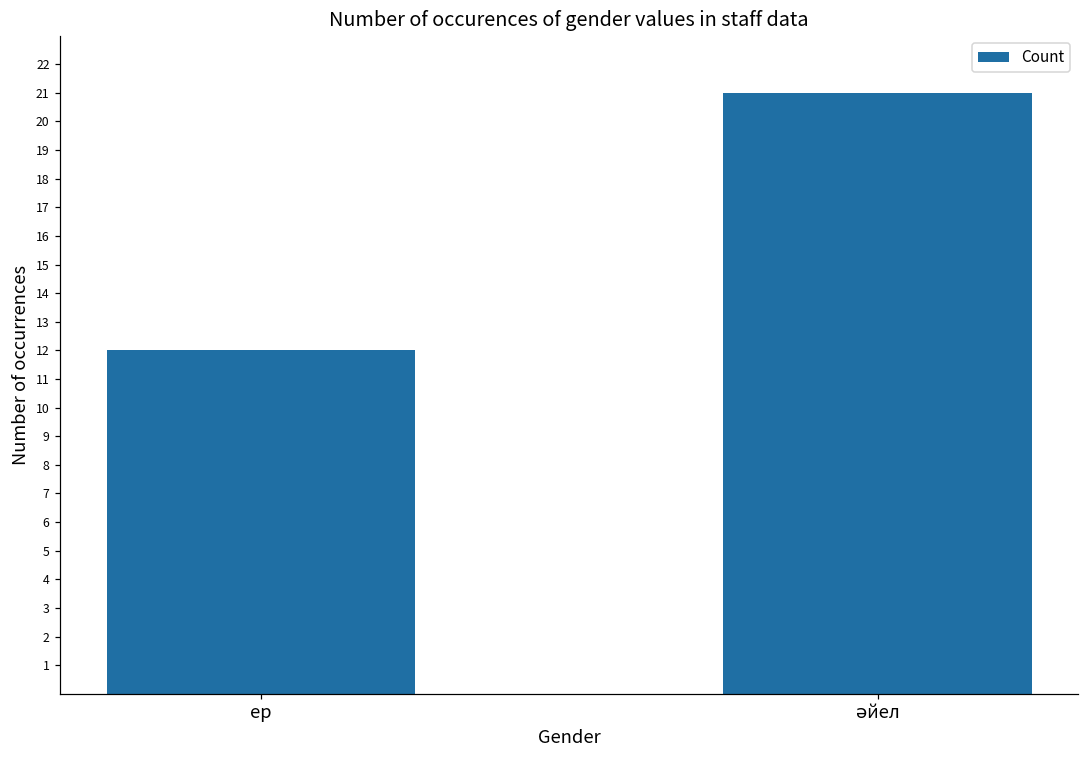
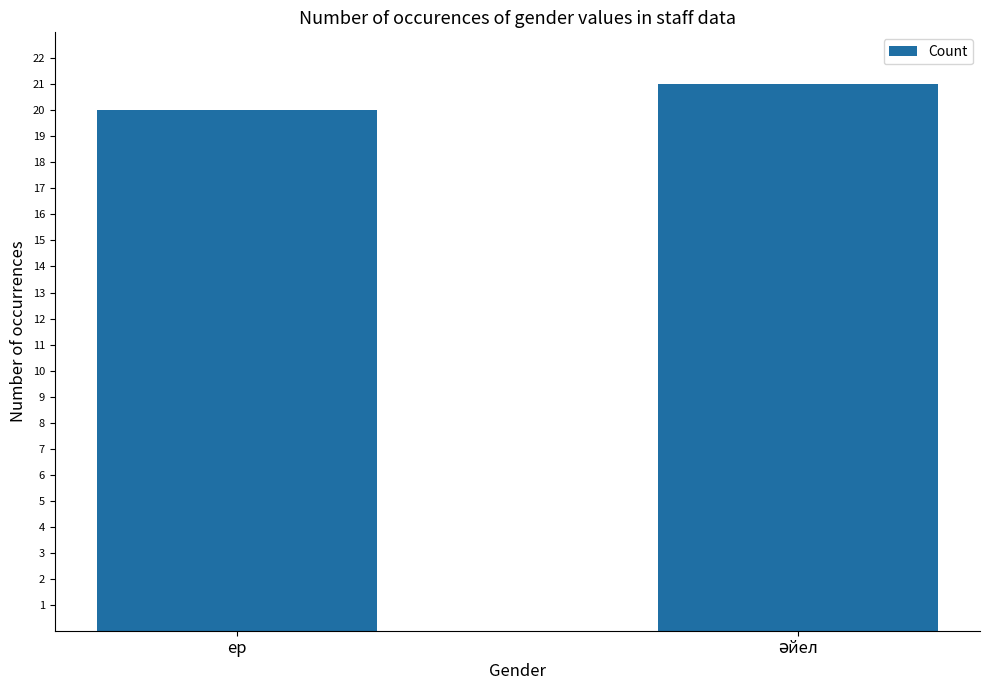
ер: 12 -> 20
